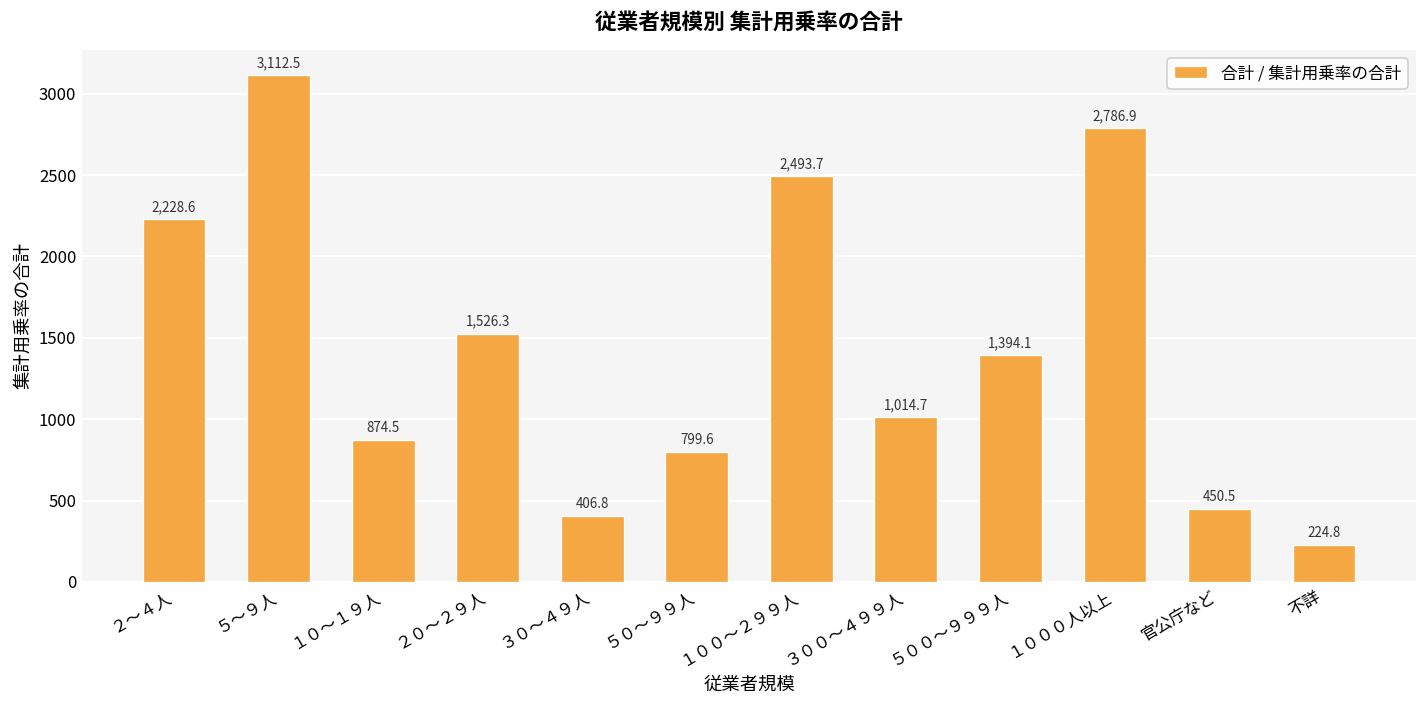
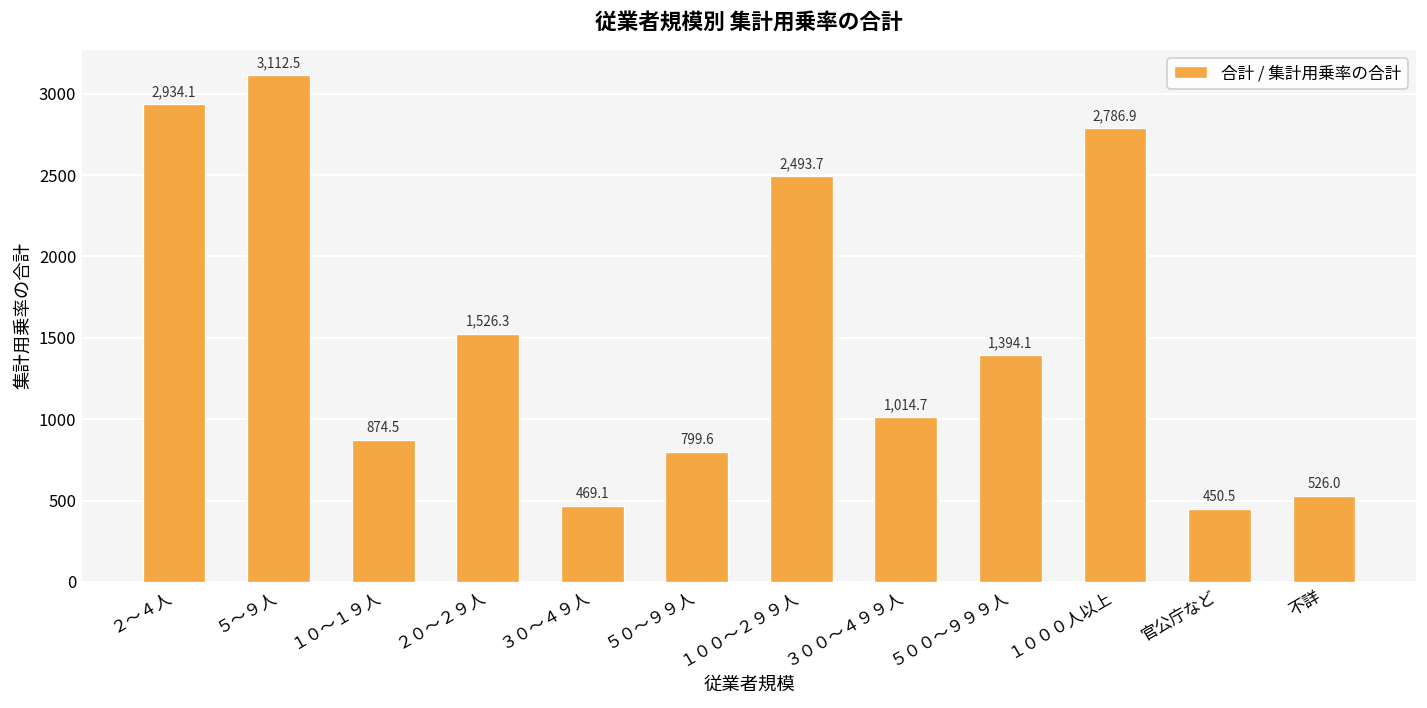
２～４人: 2,228.6 -> 2,934.1
３０～４９人: 406.8 -> 469.1
不詳: 224.8 -> 526.0
